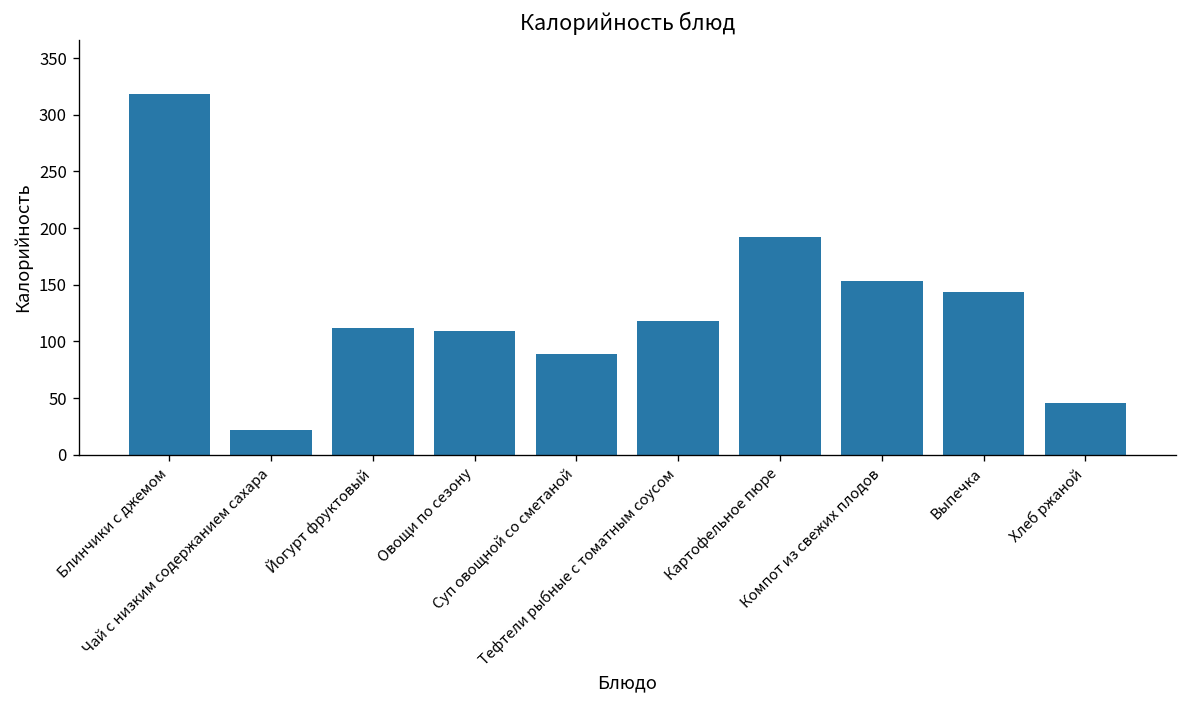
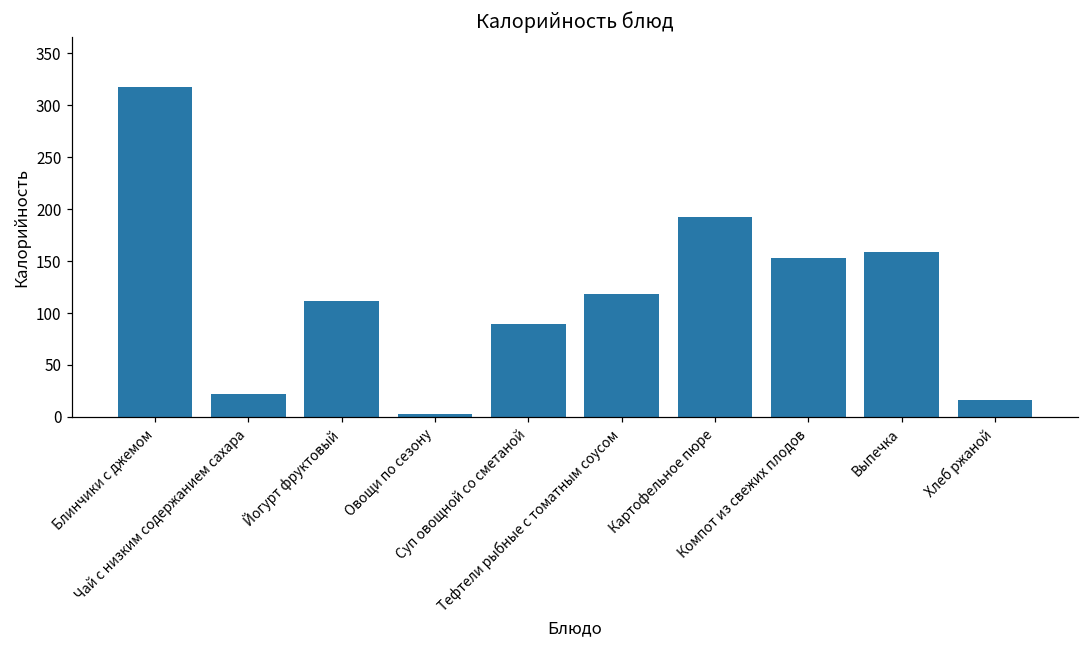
Овощи по сезону: 110 -> 0
Выпечка: 140 -> 160
Хлеб ржаной: 50 -> 20
